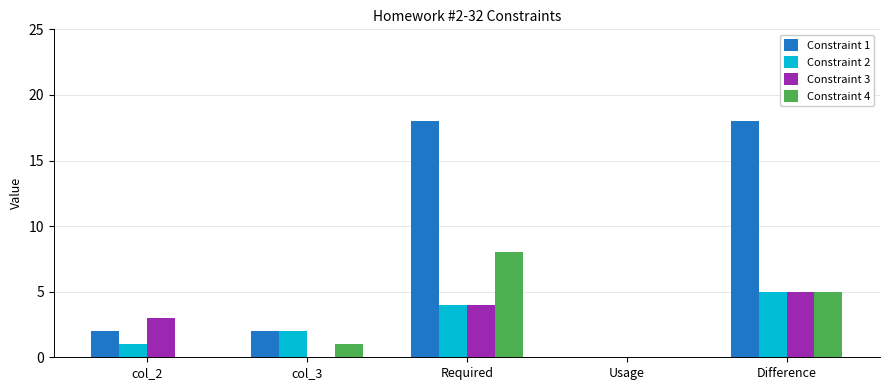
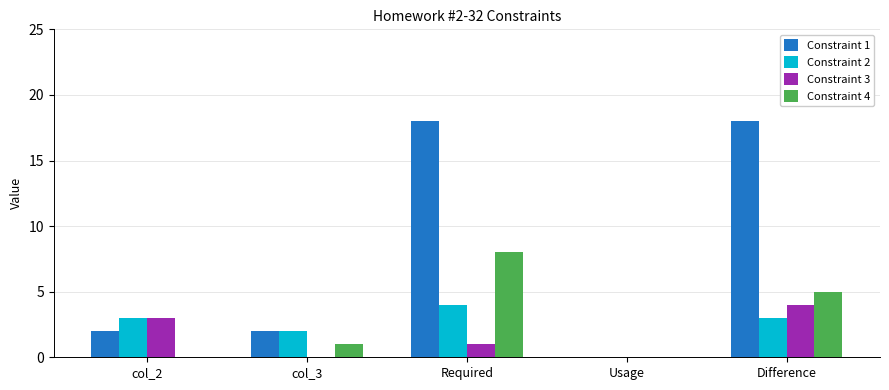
Constraint 2, col_2: 1 -> 3
Constraint 3, Required: 4 -> 1
Constraint 2, Difference: 5 -> 3
Constraint 3, Difference: 5 -> 4
